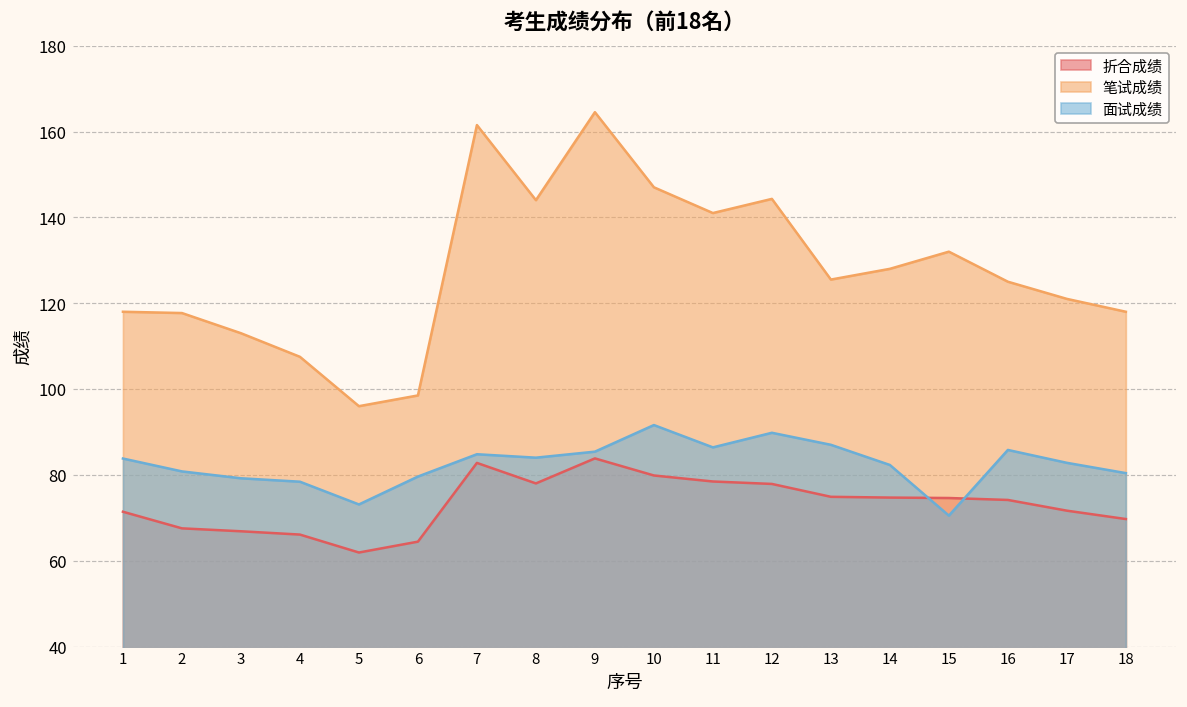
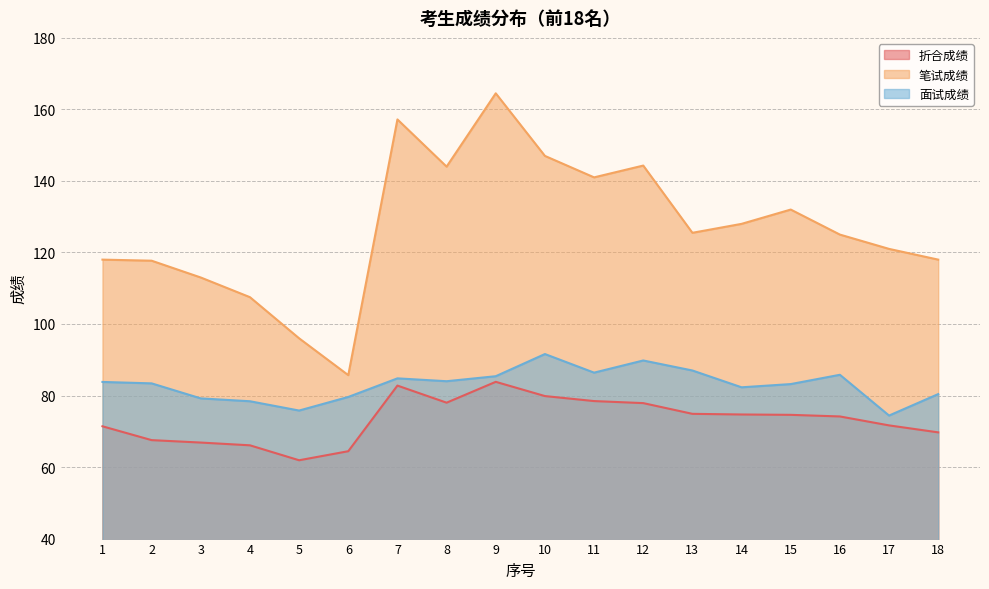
面试成绩, 2: 81 -> 83
面试成绩, 5: 73 -> 76
笔试成绩, 6: 99 -> 86
笔试成绩, 7: 162 -> 157
面试成绩, 15: 71 -> 83
面试成绩, 17: 83 -> 74
